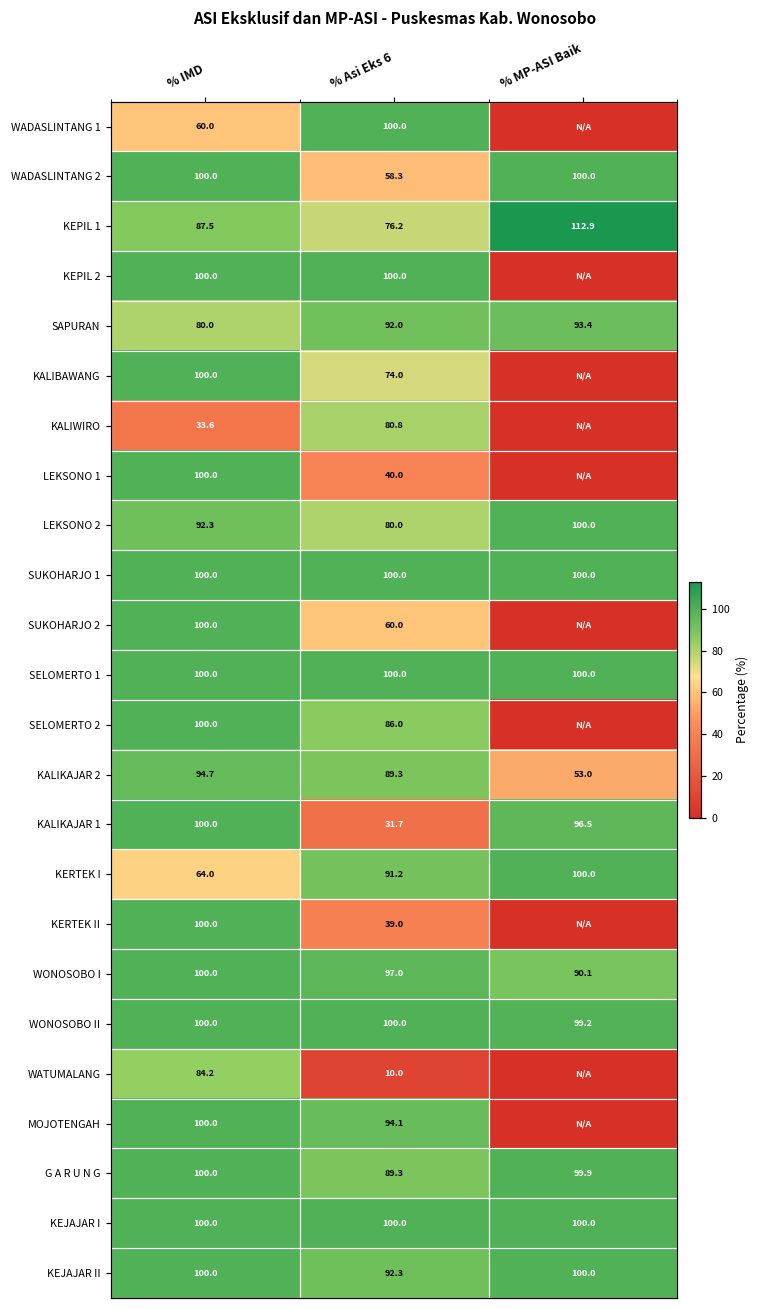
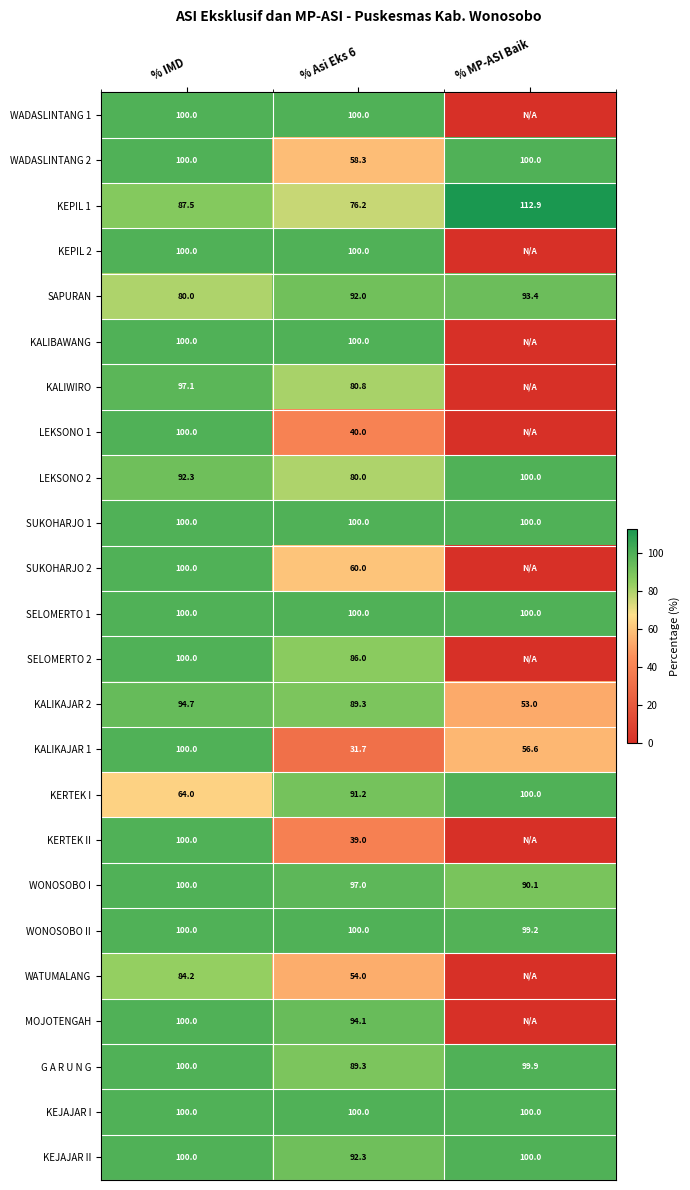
WADASLINTANG 1, % IMD: 60.0 -> 100.0
KALIBAWANG, % Asi Eks 6: 74.0 -> 100.0
KALIWIRO, % IMD: 33.6 -> 97.1
KALIKAJAR 1, % MP-ASI Baik: 96.5 -> 56.6
WATUMALANG, % Asi Eks 6: 10.0 -> 54.0
